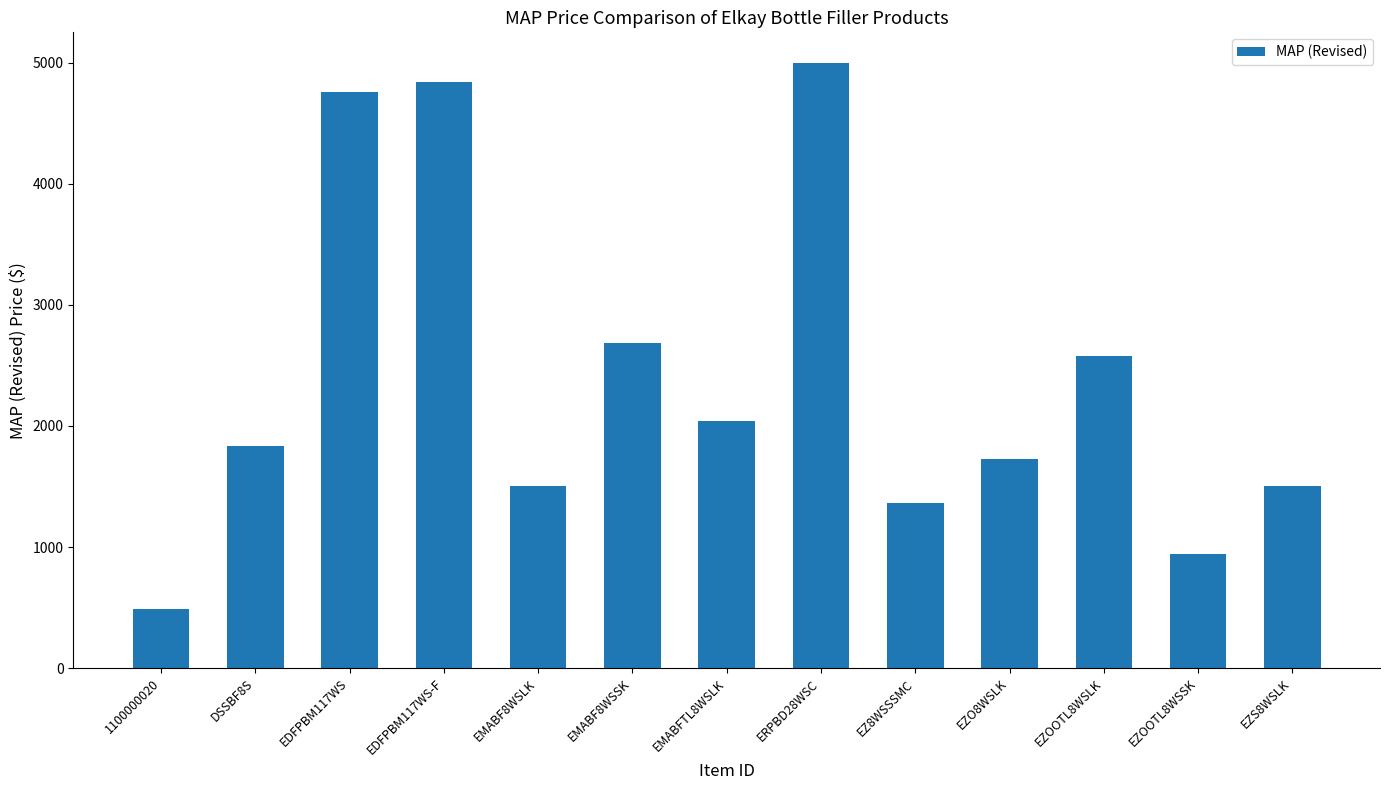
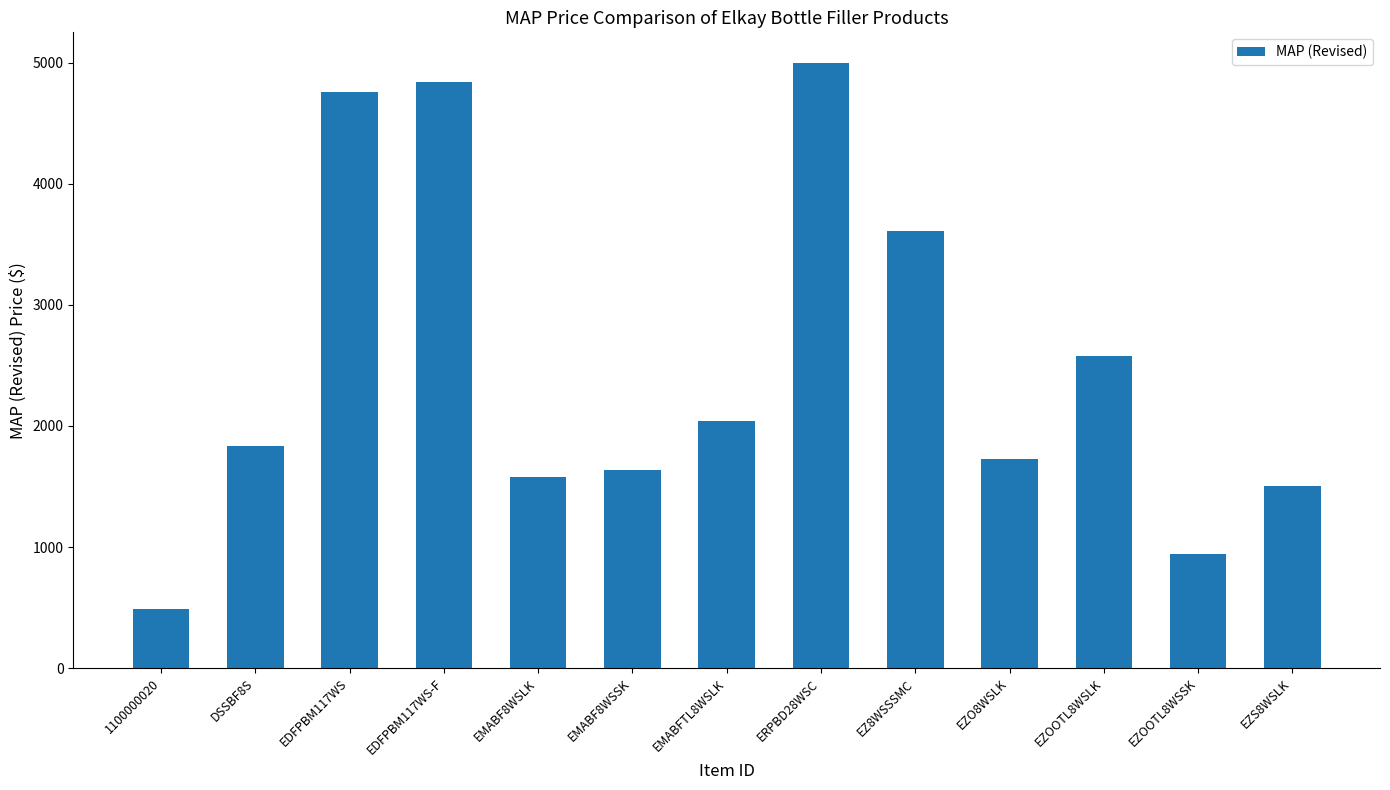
EMABF8WSLK: 1510 -> 1580
EMABF8WSSK: 2680 -> 1630
EZ8WSSSMC: 1360 -> 3610
